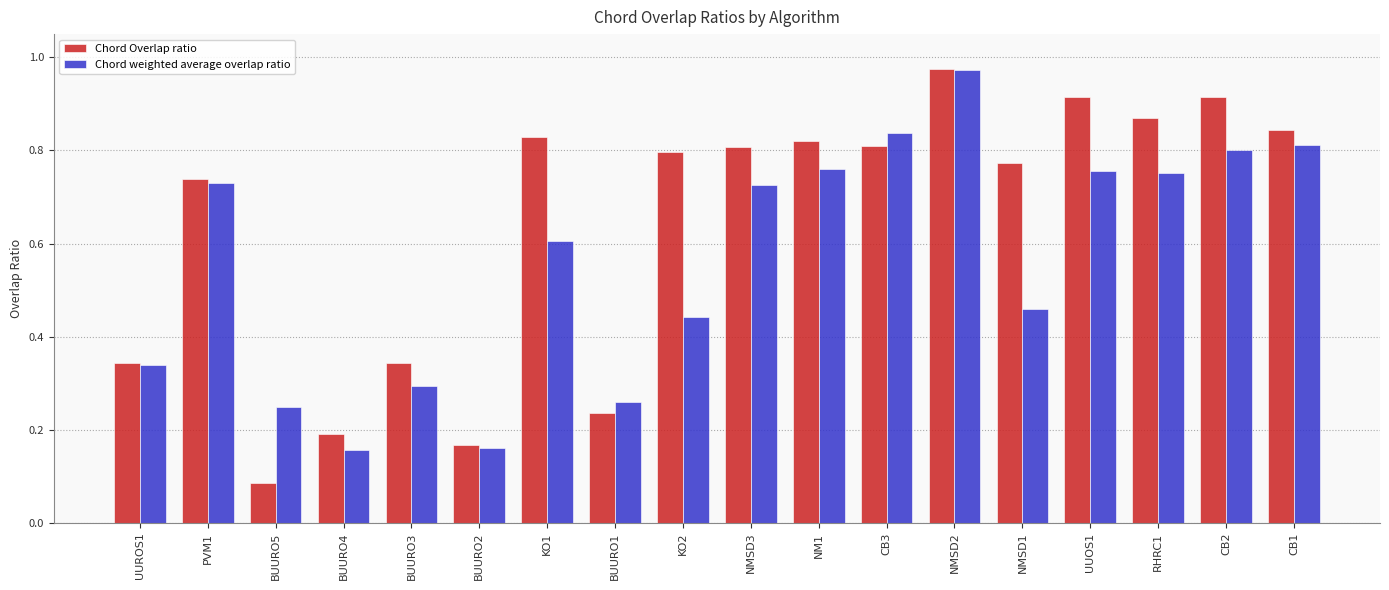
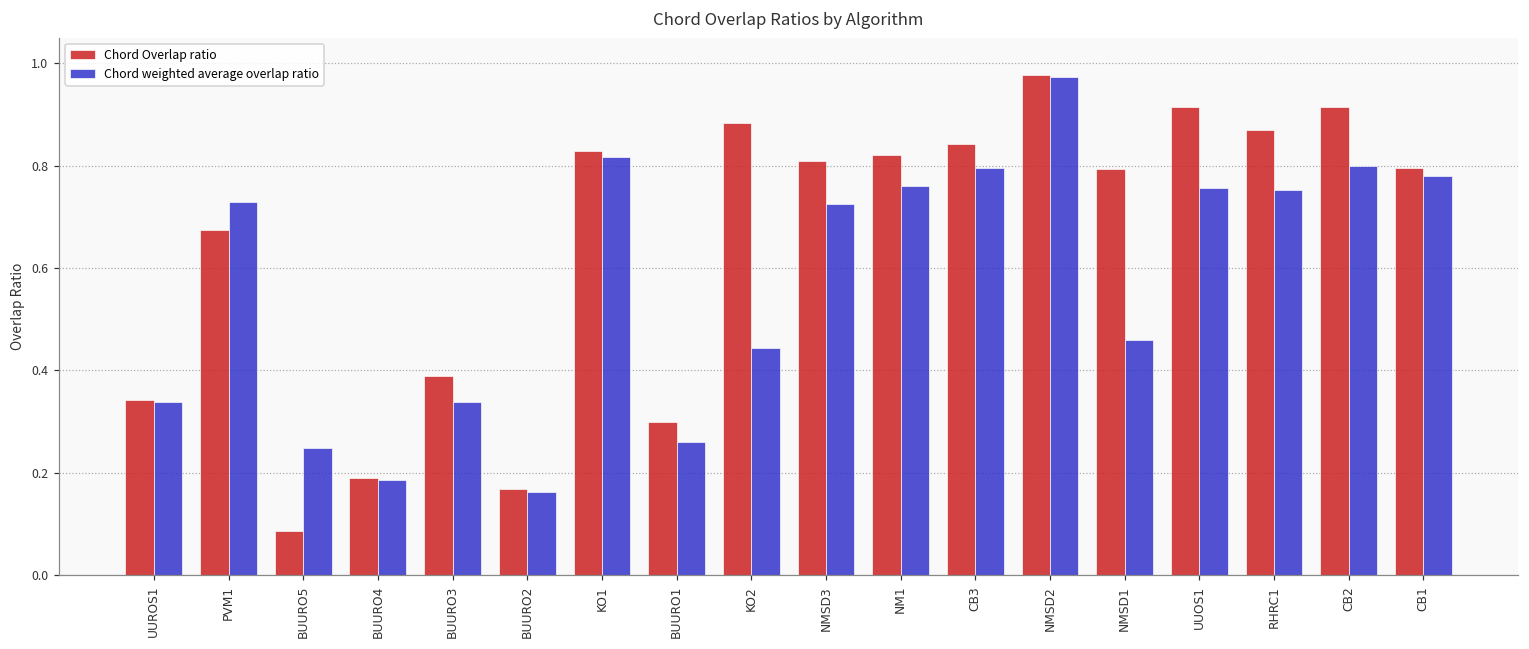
Chord Overlap ratio, PVM1: 0.74 -> 0.67
Chord weighted average overlap ratio, BUURO4: 0.16 -> 0.19
Chord Overlap ratio, BUURO3: 0.34 -> 0.39
Chord weighted average overlap ratio, BUURO3: 0.29 -> 0.34
Chord weighted average overlap ratio, KO1: 0.60 -> 0.82
Chord Overlap ratio, BUURO1: 0.24 -> 0.30
Chord Overlap ratio, KO2: 0.80 -> 0.88
Chord Overlap ratio, CB3: 0.81 -> 0.84
Chord weighted average overlap ratio, CB3: 0.84 -> 0.80
Chord Overlap ratio, NMSD1: 0.77 -> 0.79
Chord Overlap ratio, CB1: 0.84 -> 0.80
Chord weighted average overlap ratio, CB1: 0.81 -> 0.78
